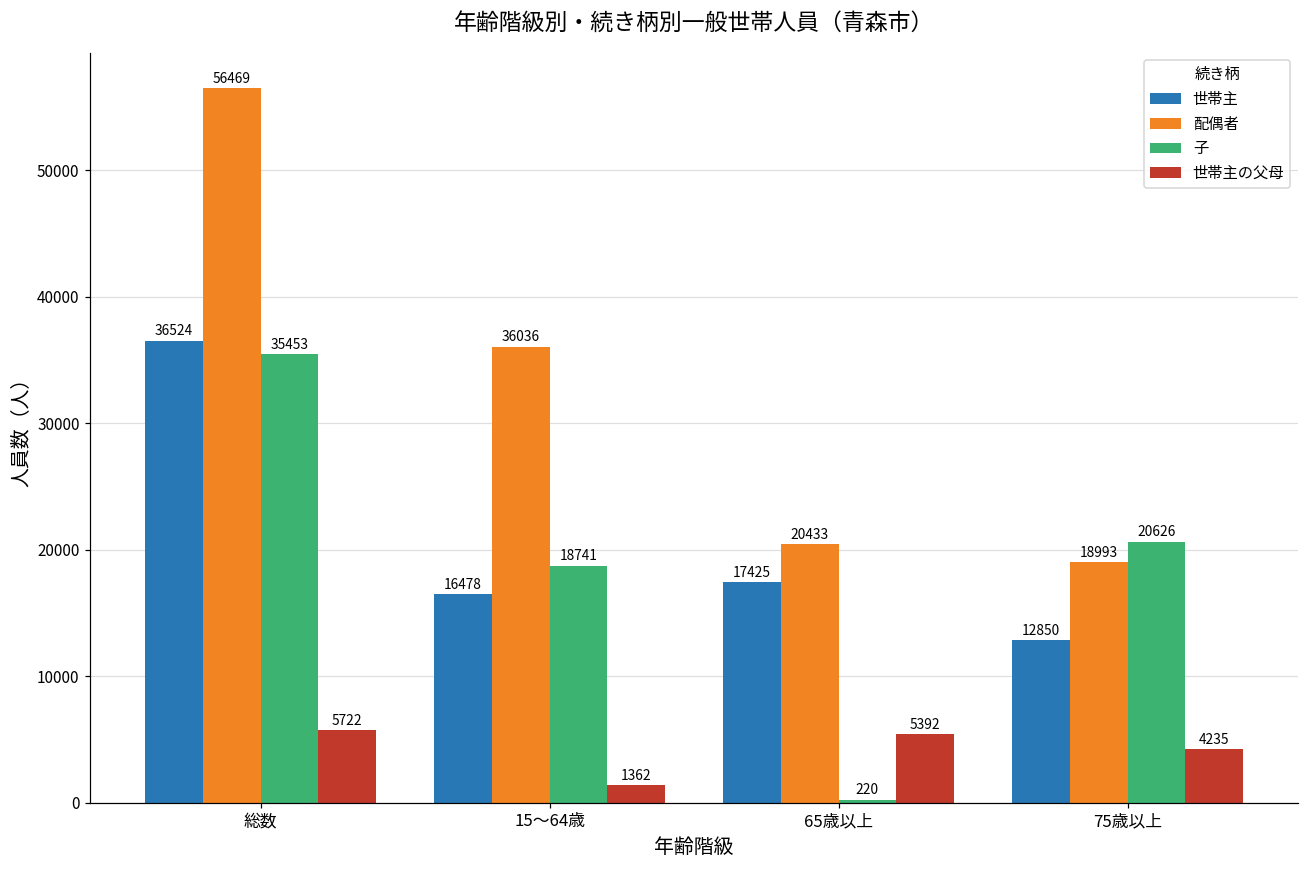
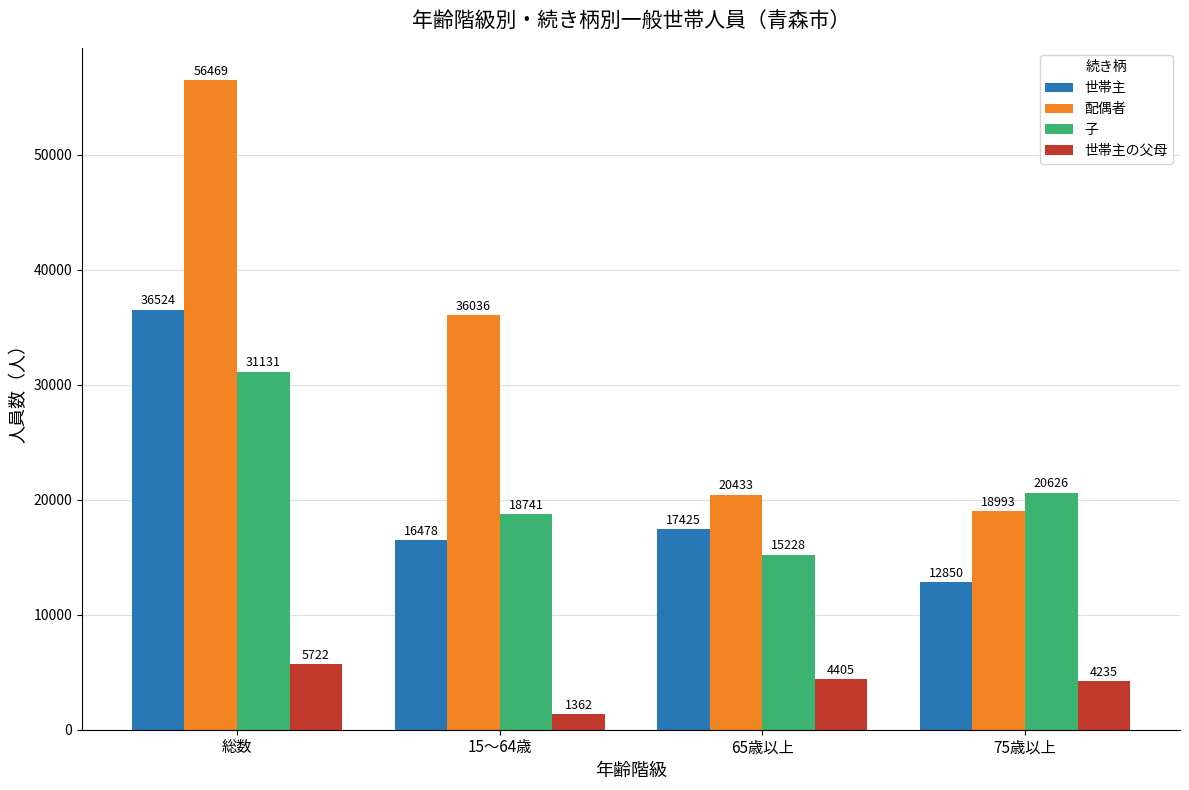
子, 総数: 35453 -> 31131
子, 65歳以上: 220 -> 15228
世帯主の父母, 65歳以上: 5392 -> 4405
